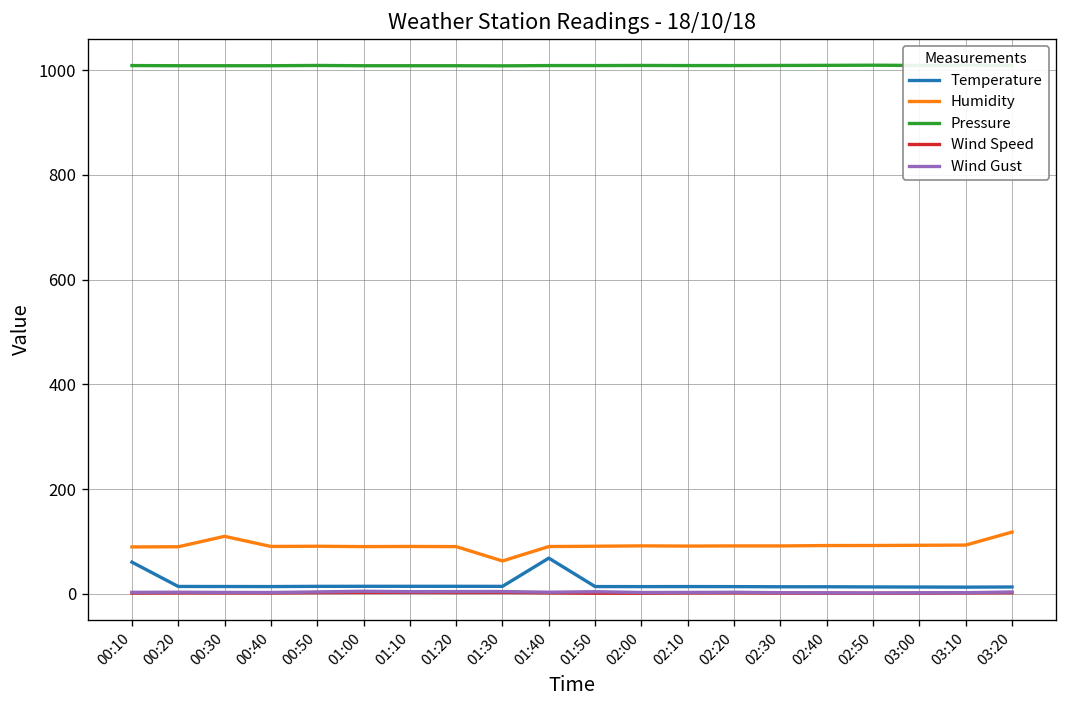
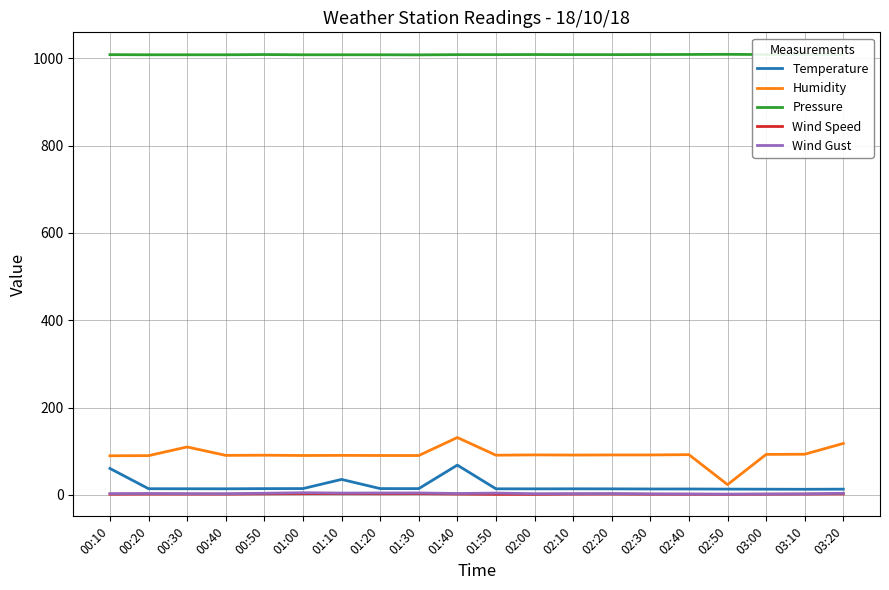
Temperature, 01:10: 10 -> 40
Humidity, 01:30: 60 -> 90
Humidity, 01:40: 90 -> 130
Humidity, 02:50: 90 -> 20
